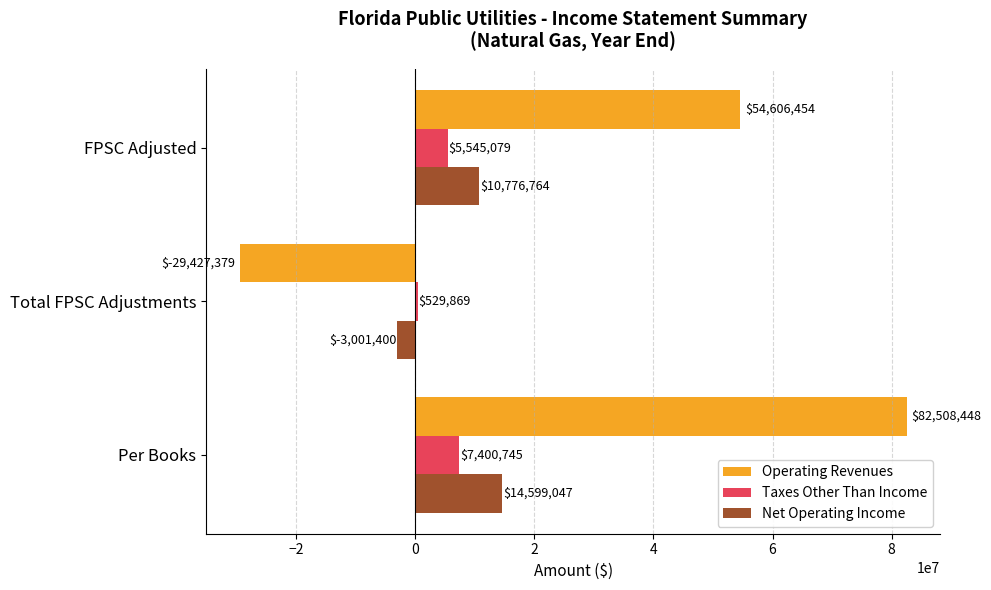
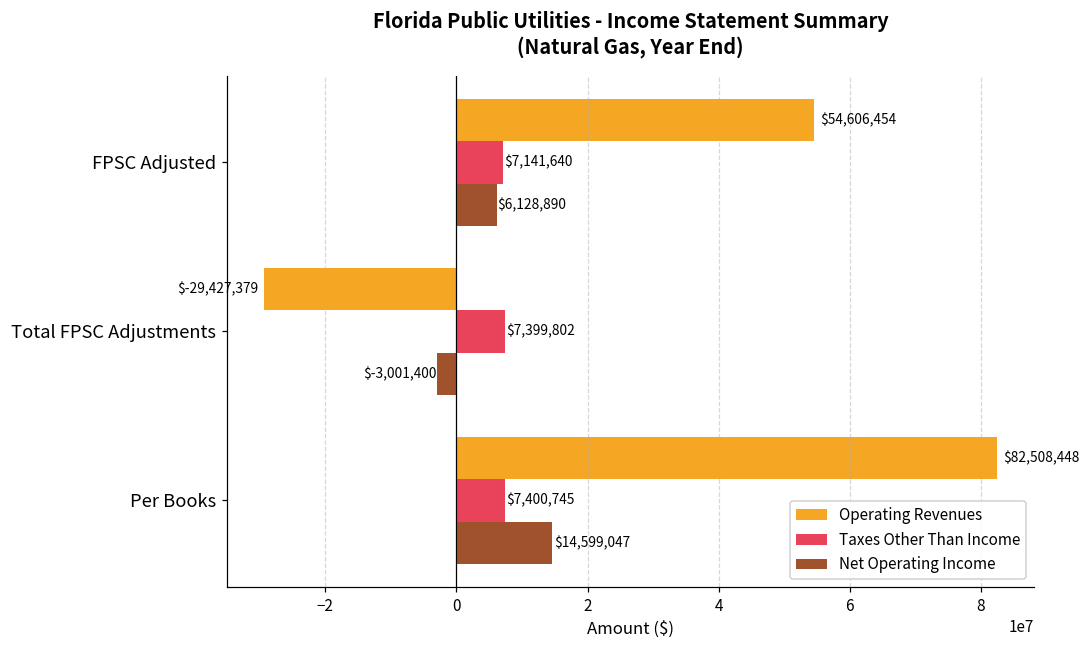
Taxes Other Than Income, FPSC Adjusted: $5,545,079 -> $7,141,640
Net Operating Income, FPSC Adjusted: $10,776,764 -> $6,128,890
Taxes Other Than Income, Total FPSC Adjustments: $529,869 -> $7,399,802
